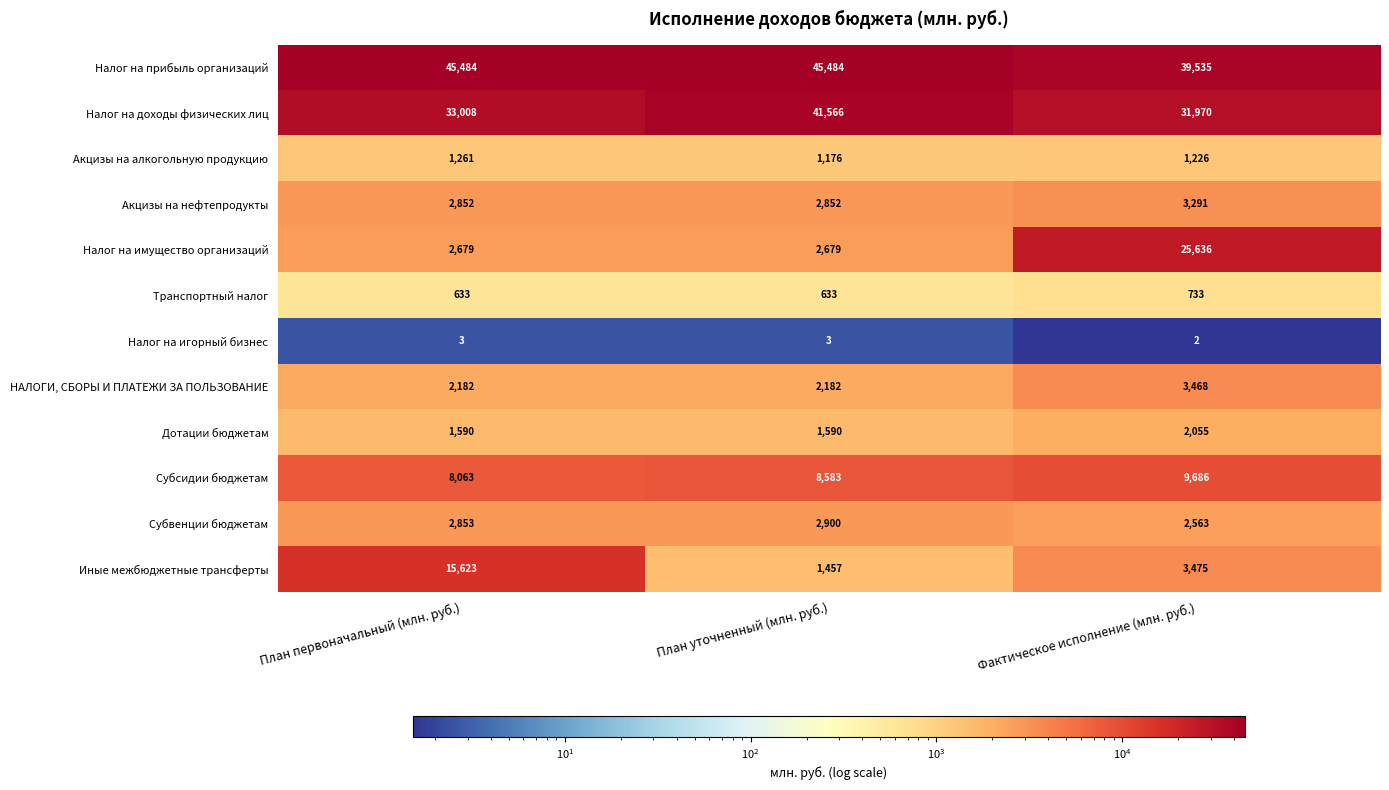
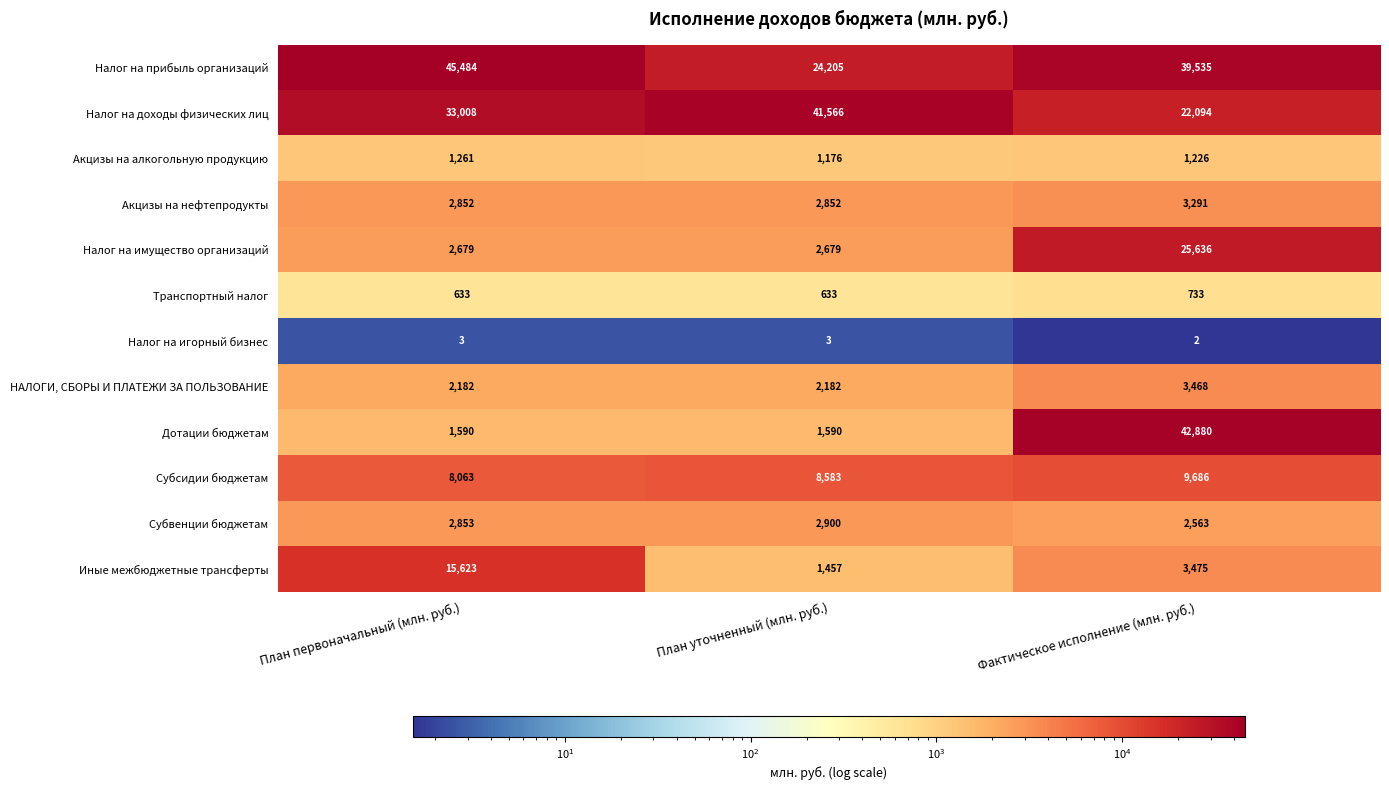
Налог на прибыль организаций, План уточненный (млн. руб.): 45,484 -> 24,205
Налог на доходы физических лиц, Фактическое исполнение (млн. руб.): 31,970 -> 22,094
Дотации бюджетам, Фактическое исполнение (млн. руб.): 2,055 -> 42,880
